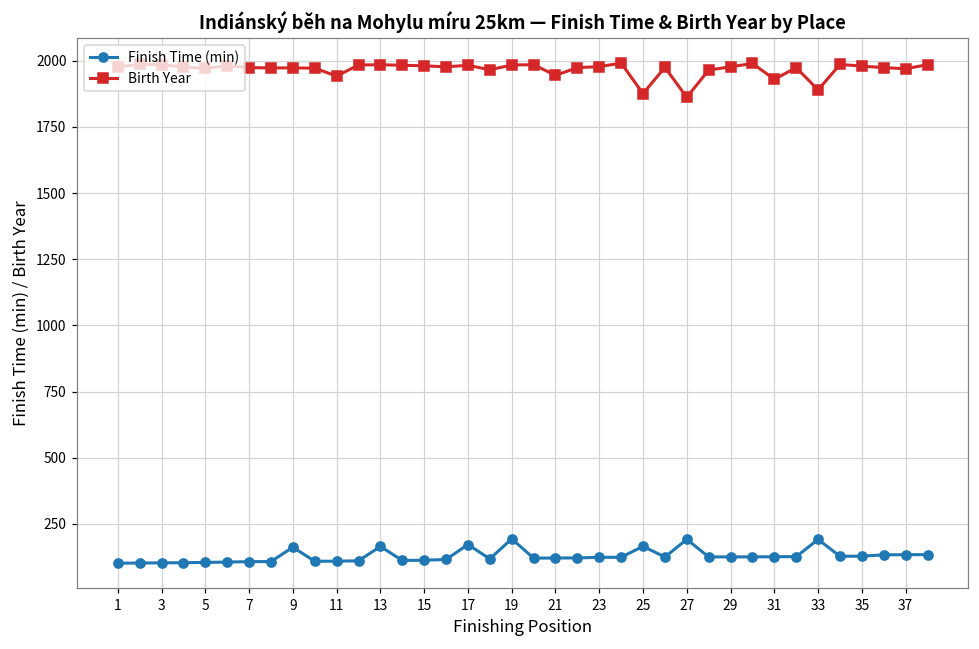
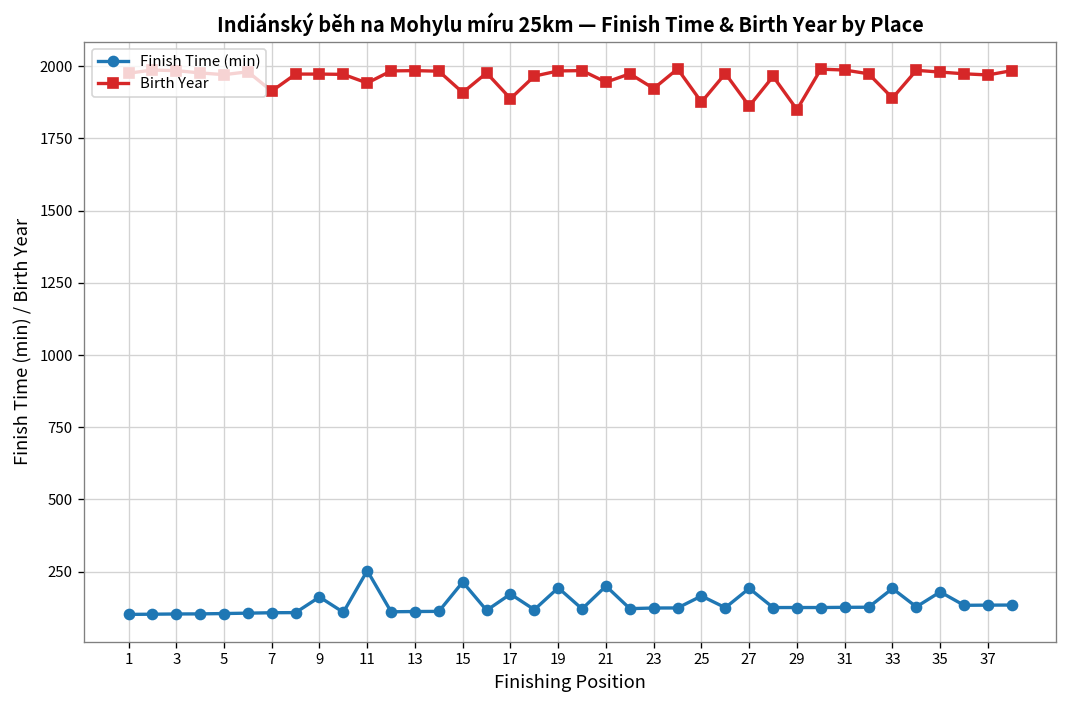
Birth Year, 7: 1970 -> 1910
Finish Time (min), 11: 110 -> 250
Finish Time (min), 13: 170 -> 110
Finish Time (min), 15: 110 -> 210
Birth Year, 15: 1980 -> 1910
Birth Year, 17: 1980 -> 1890
Finish Time (min), 21: 120 -> 200
Birth Year, 23: 1980 -> 1920
Birth Year, 29: 1980 -> 1850
Birth Year, 31: 1930 -> 1990
Finish Time (min), 35: 130 -> 180
